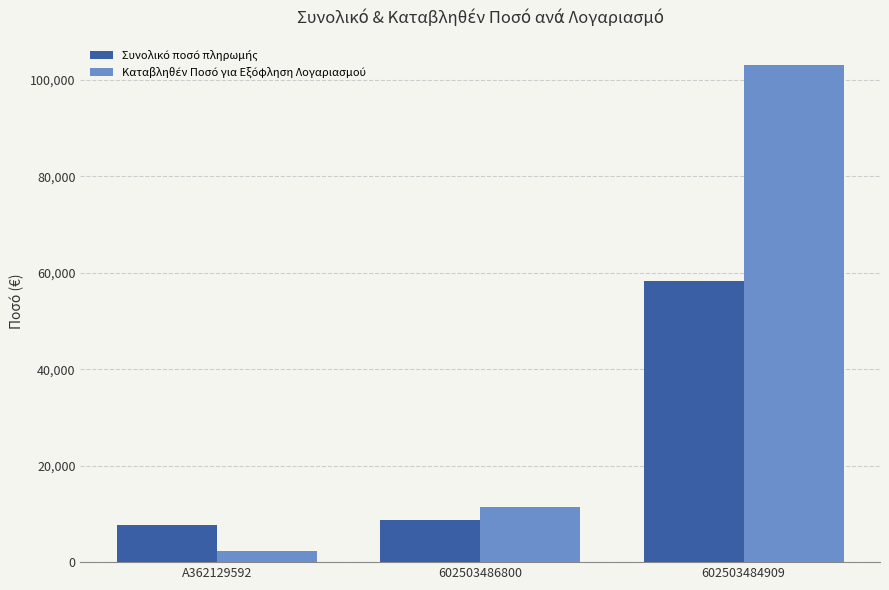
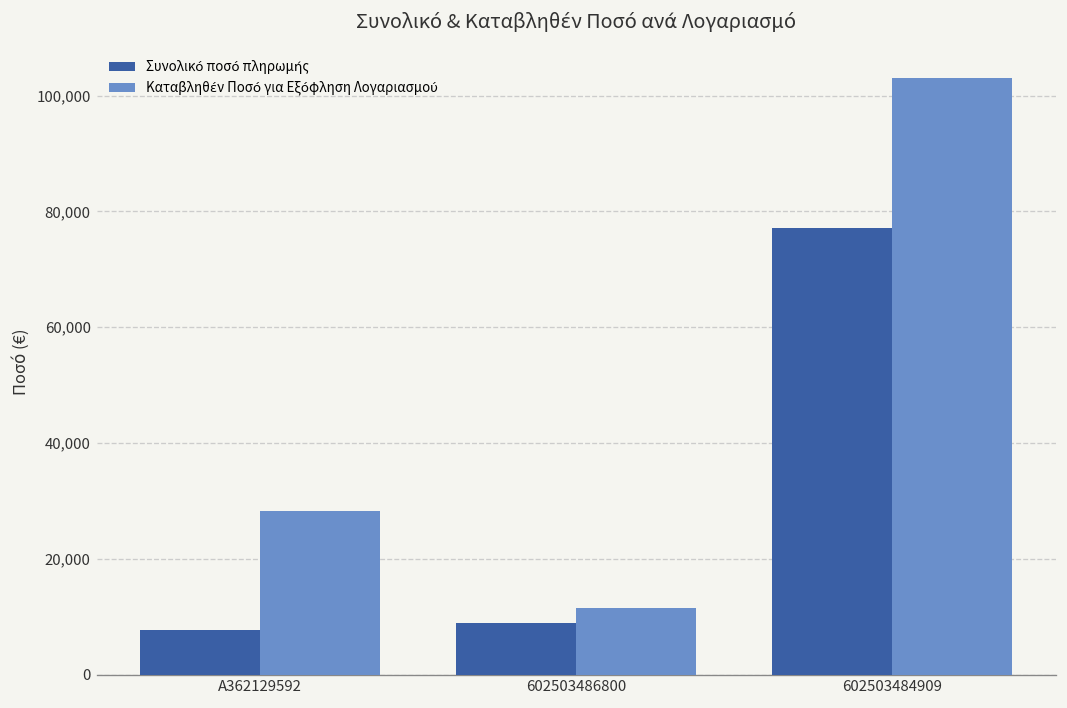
Καταβληθέν Ποσό για Εξόφληση Λογαριασμού, Α362129592: 2,000 -> 28,000
Συνολικό ποσό πληρωμής, 602503484909: 58,000 -> 77,000
